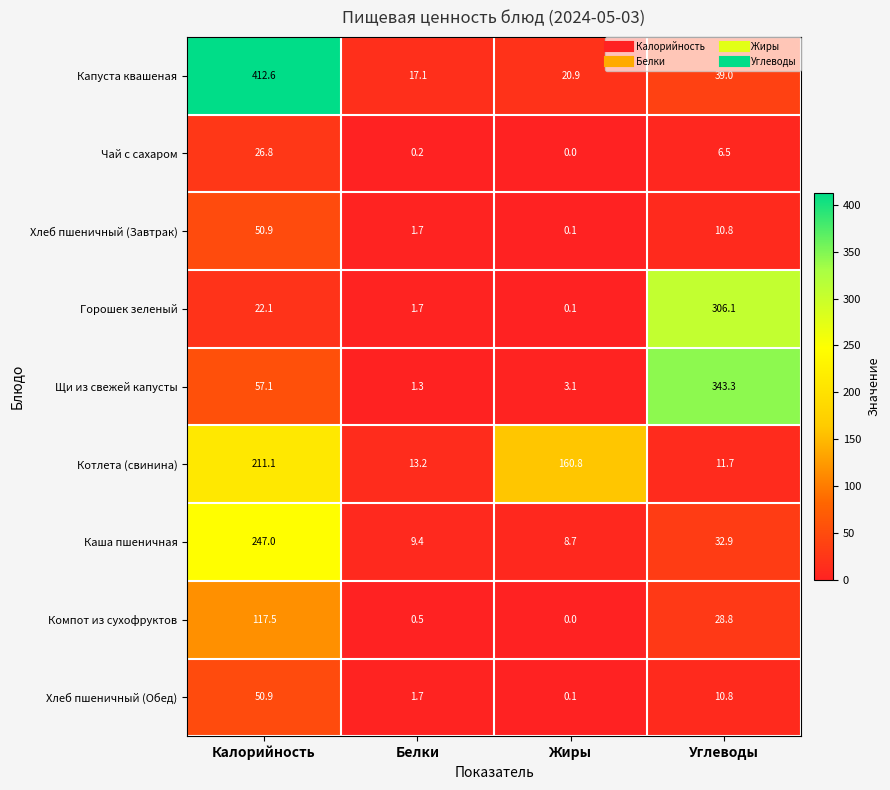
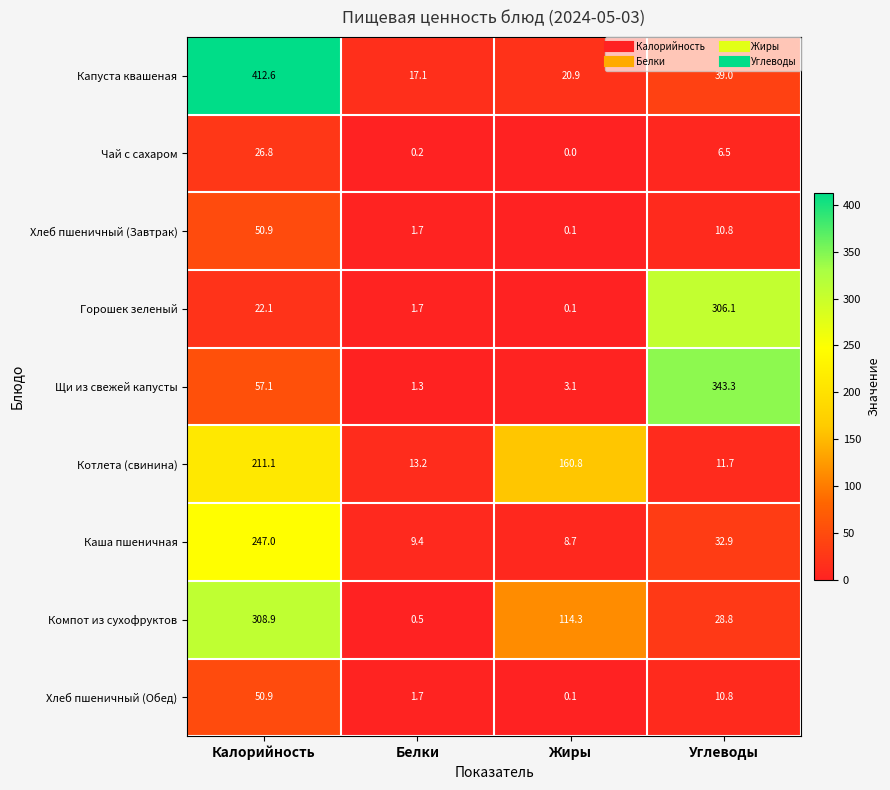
Компот из сухофруктов, Калорийность: 117.5 -> 308.9
Компот из сухофруктов, Жиры: 0.0 -> 114.3
